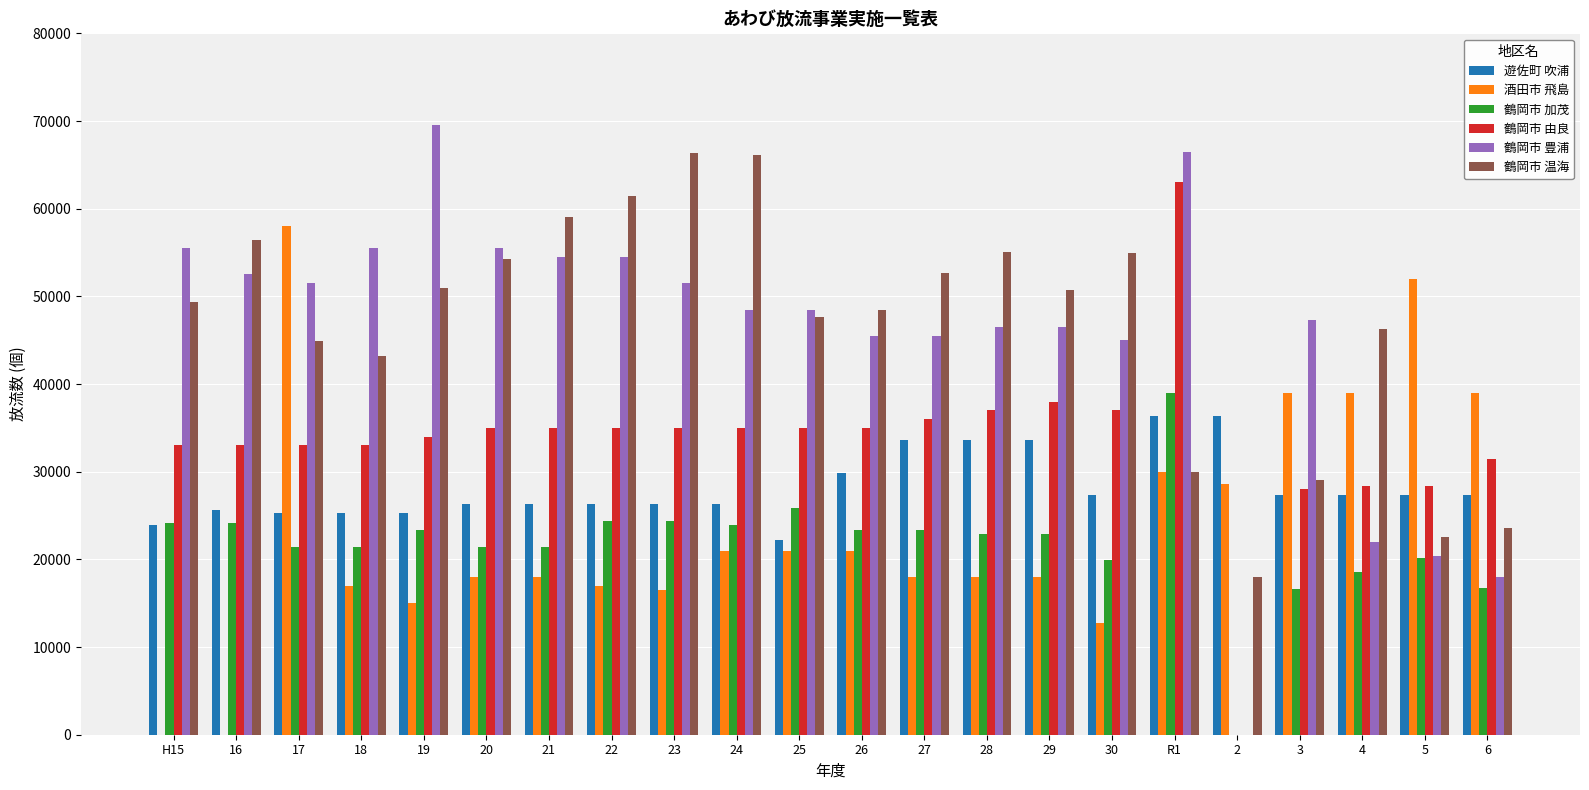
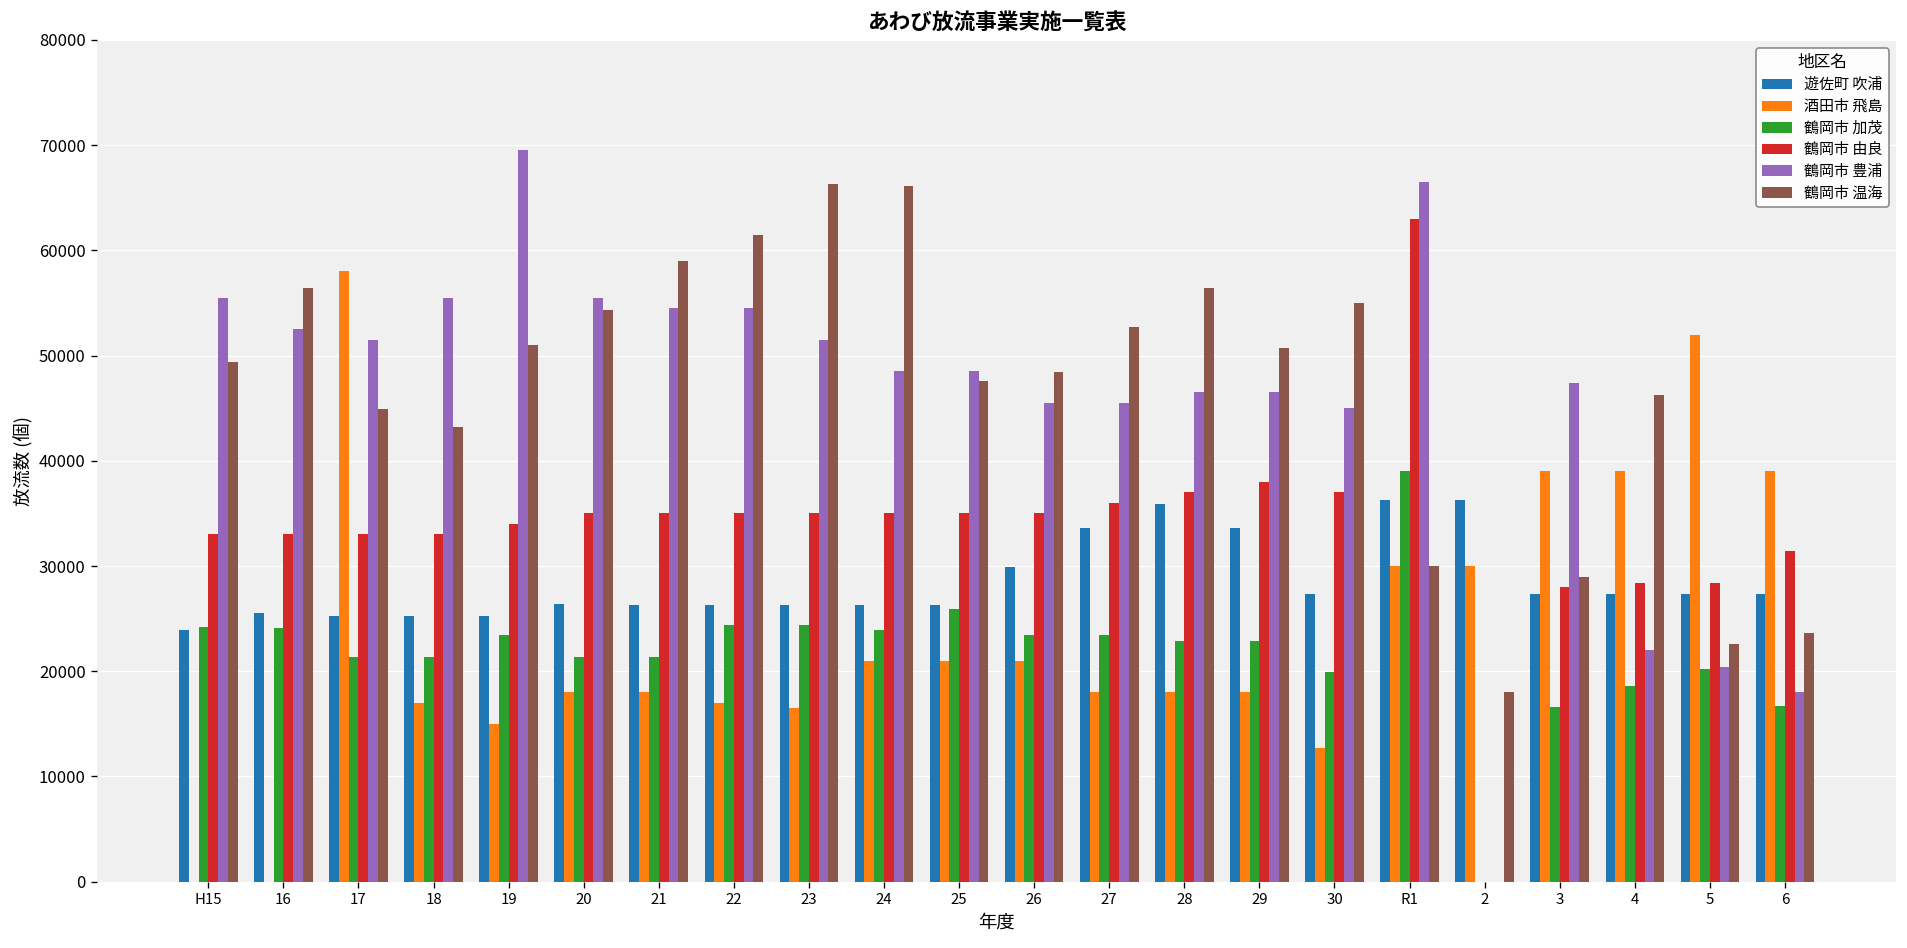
遊佐町 吹浦, 25: 22000 -> 26000
遊佐町 吹浦, 28: 34000 -> 36000
鶴岡市 温海, 28: 55000 -> 56000
酒田市 飛島, 2: 29000 -> 30000
